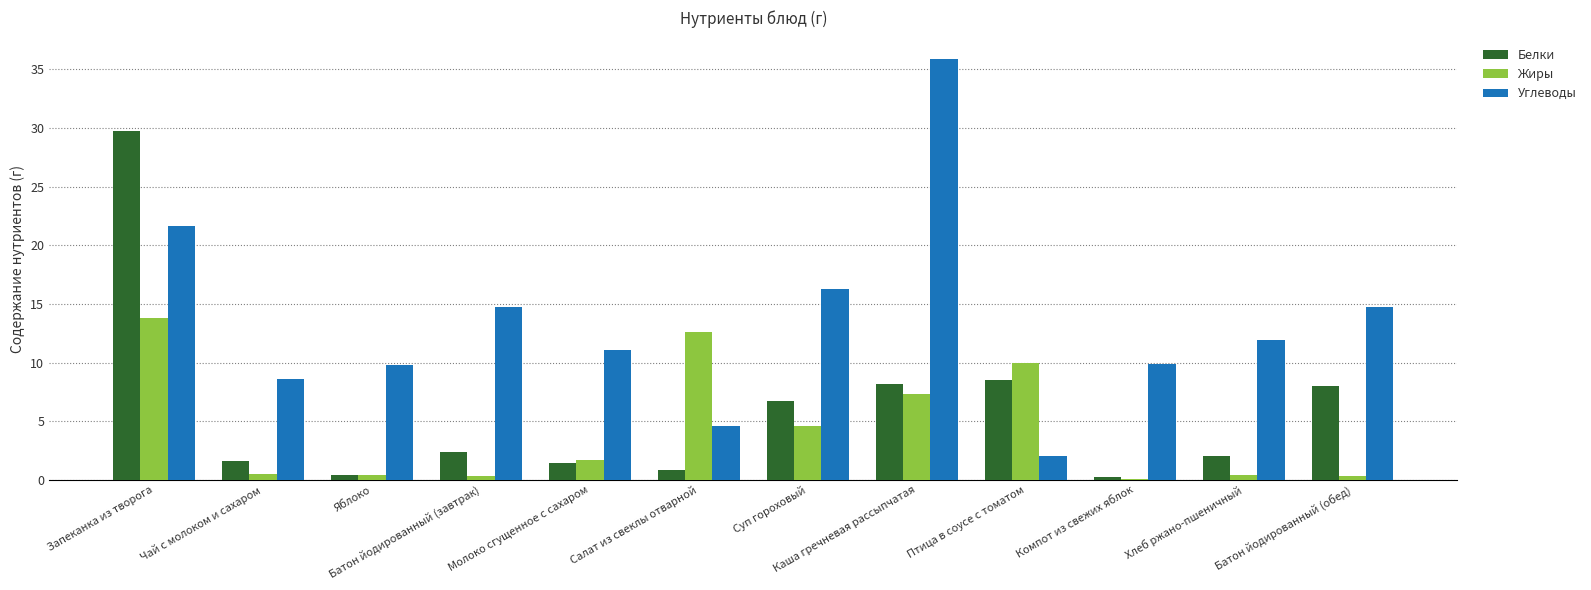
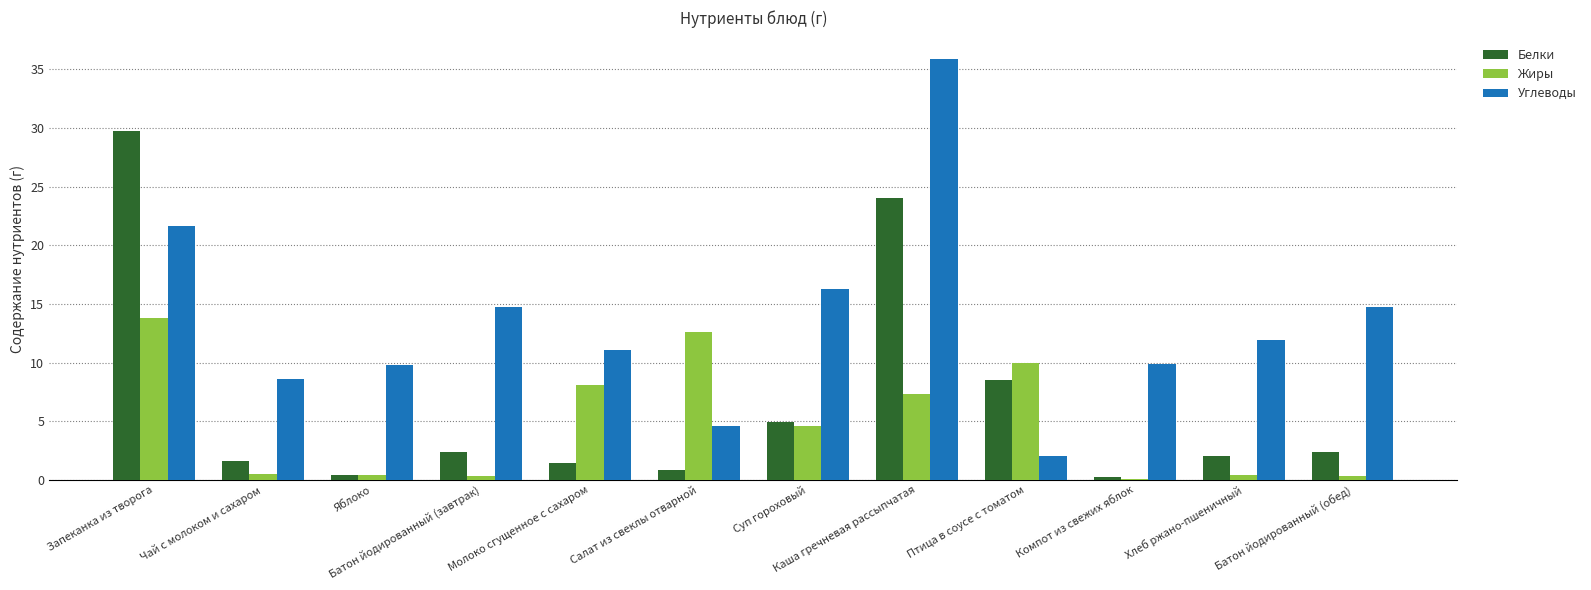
Жиры, Молоко сгущенное с сахаром: 1.7 -> 8.1
Белки, Суп гороховый: 6.7 -> 4.9
Белки, Каша гречневая рассыпчатая: 8.2 -> 24.0
Белки, Батон йодированный (обед): 8.0 -> 2.4
